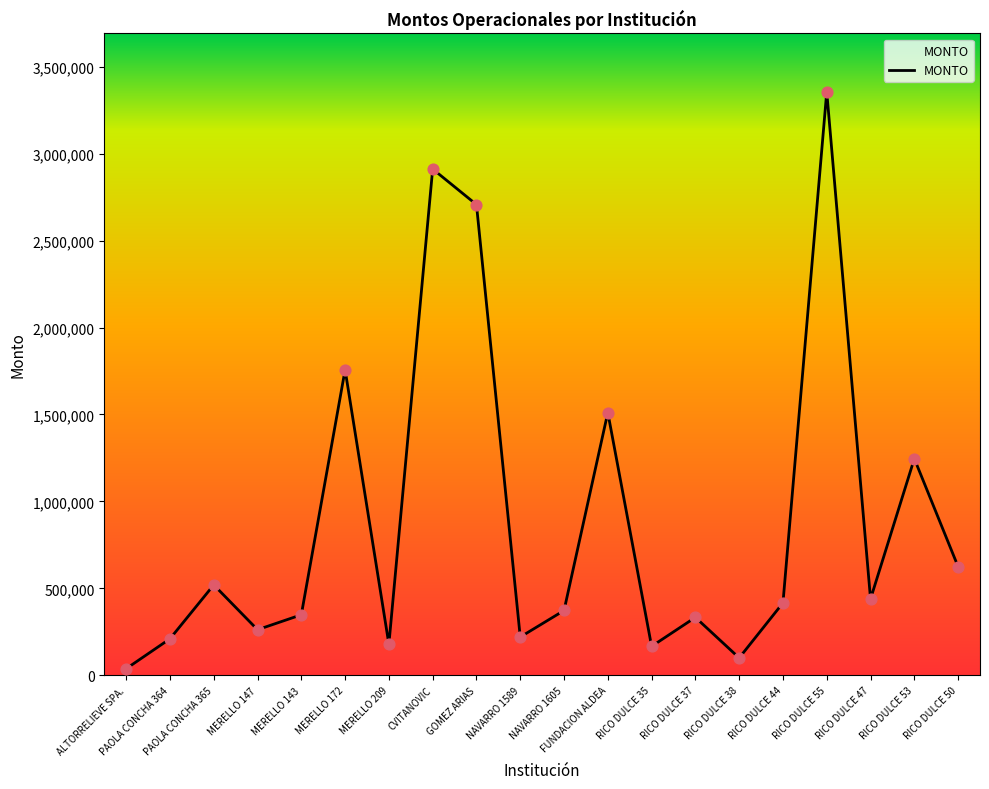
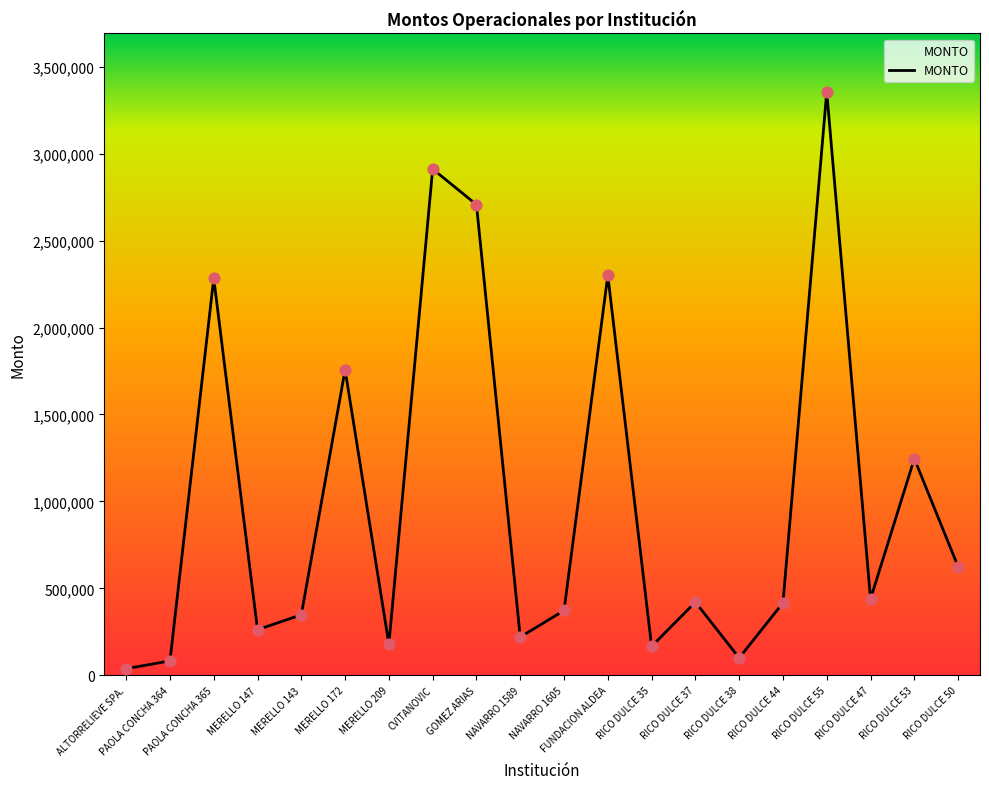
PAOLA CONCHA 364: 210,000 -> 80,000
PAOLA CONCHA 365: 520,000 -> 2,280,000
FUNDACION ALDEA: 1,510,000 -> 2,300,000
RICO DULCE 37: 330,000 -> 420,000
